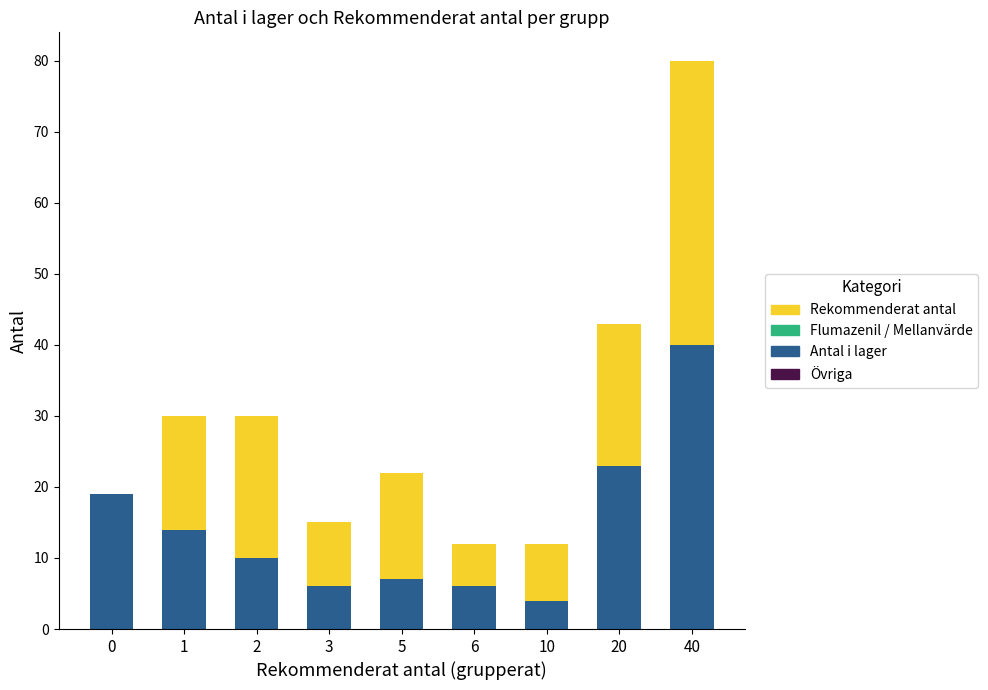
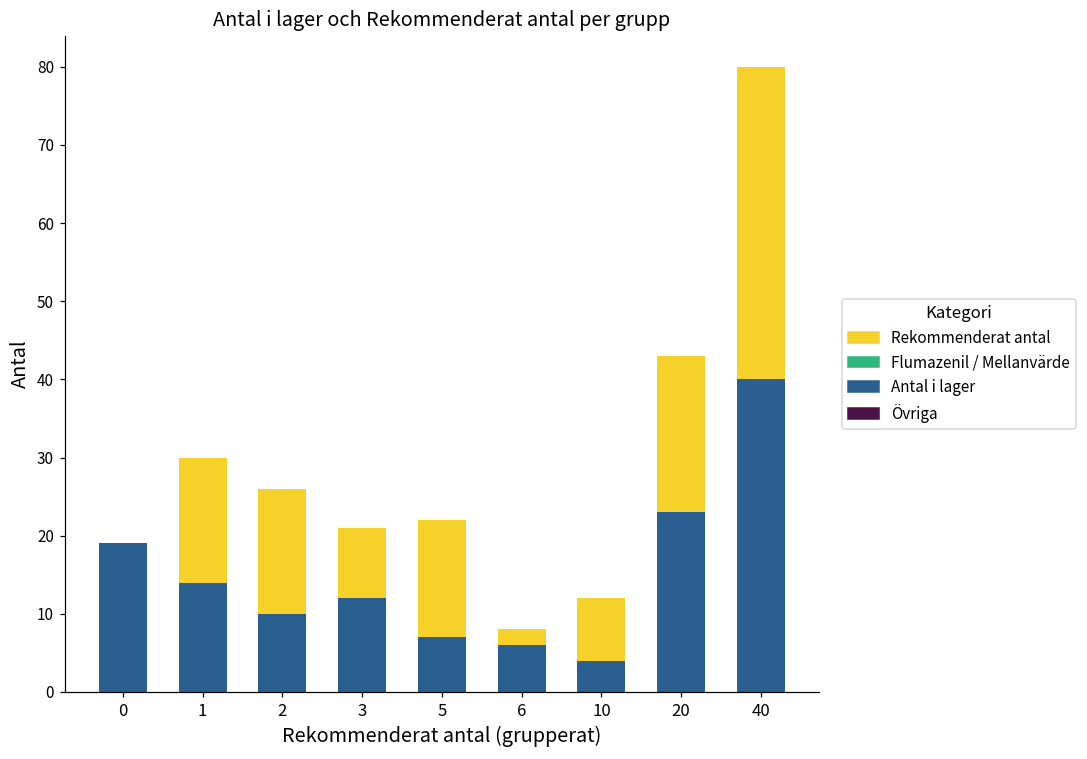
Rekommenderat antal, 2: 20 -> 16
Antal i lager, 3: 6 -> 12
Rekommenderat antal, 6: 6 -> 2
